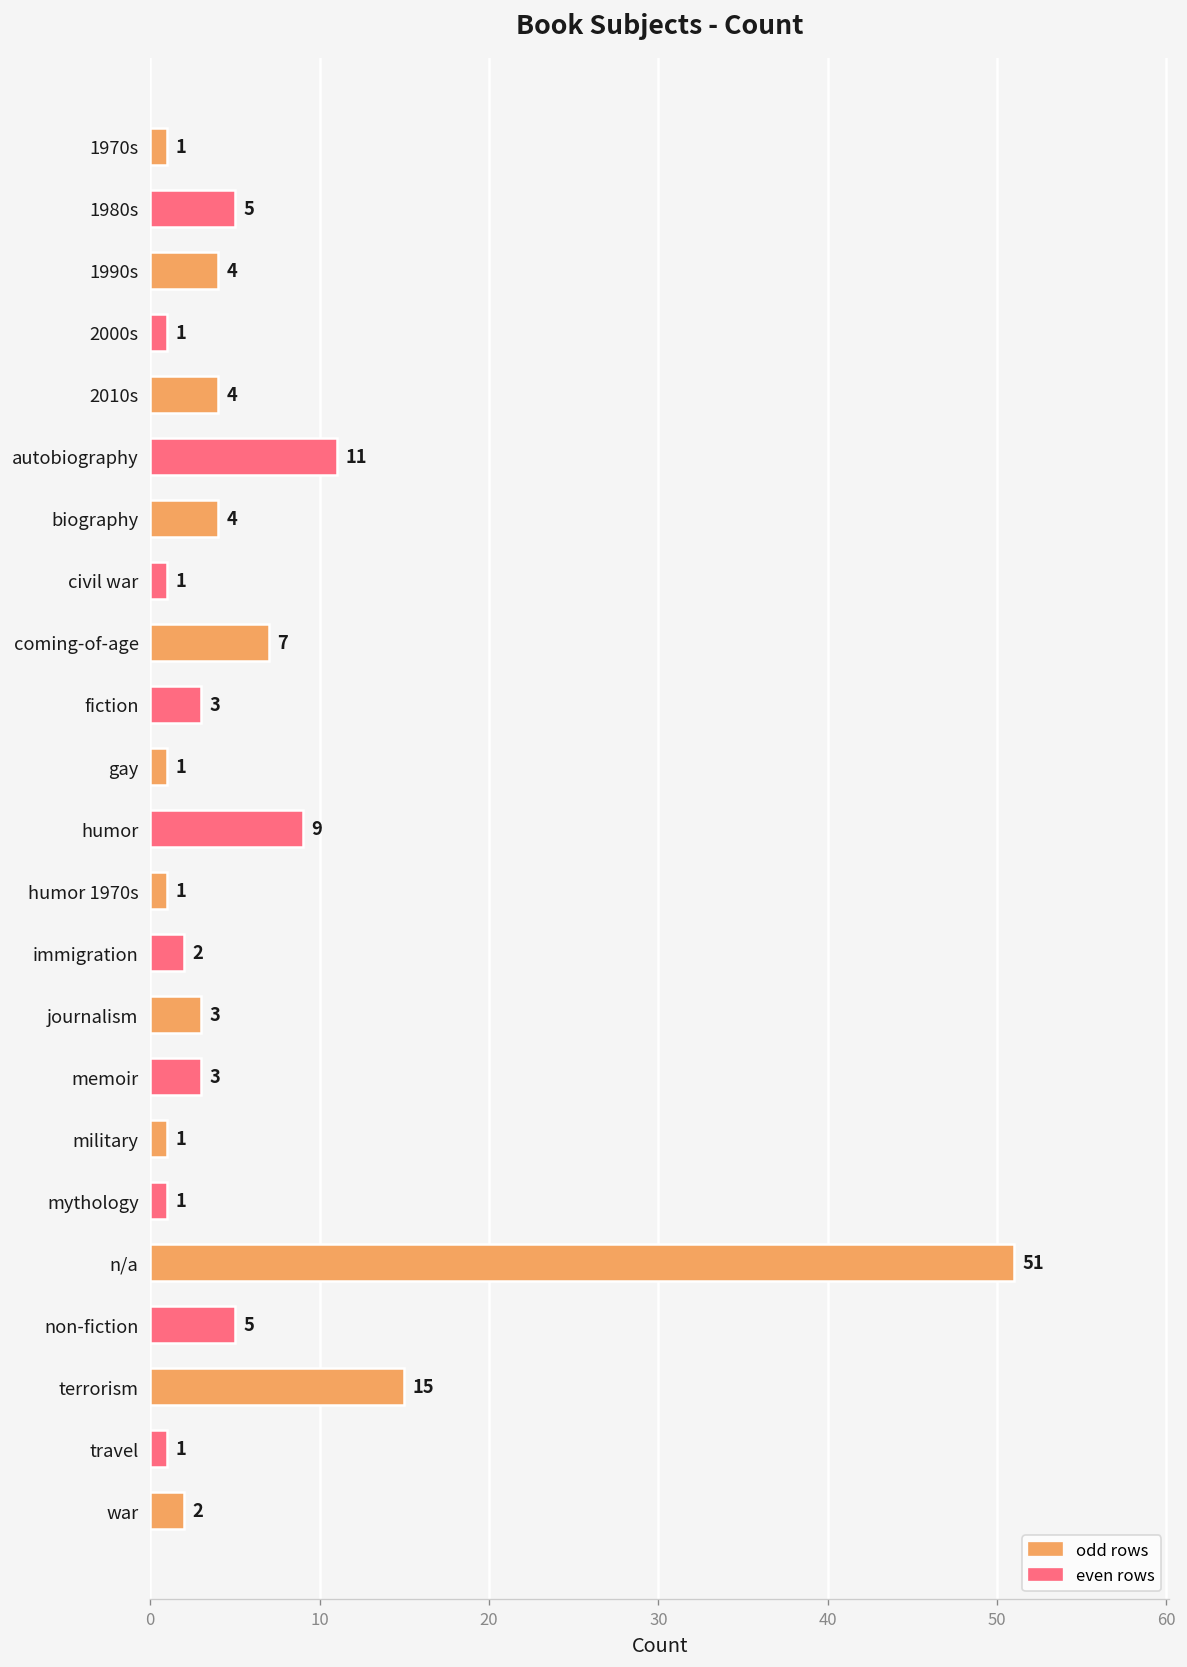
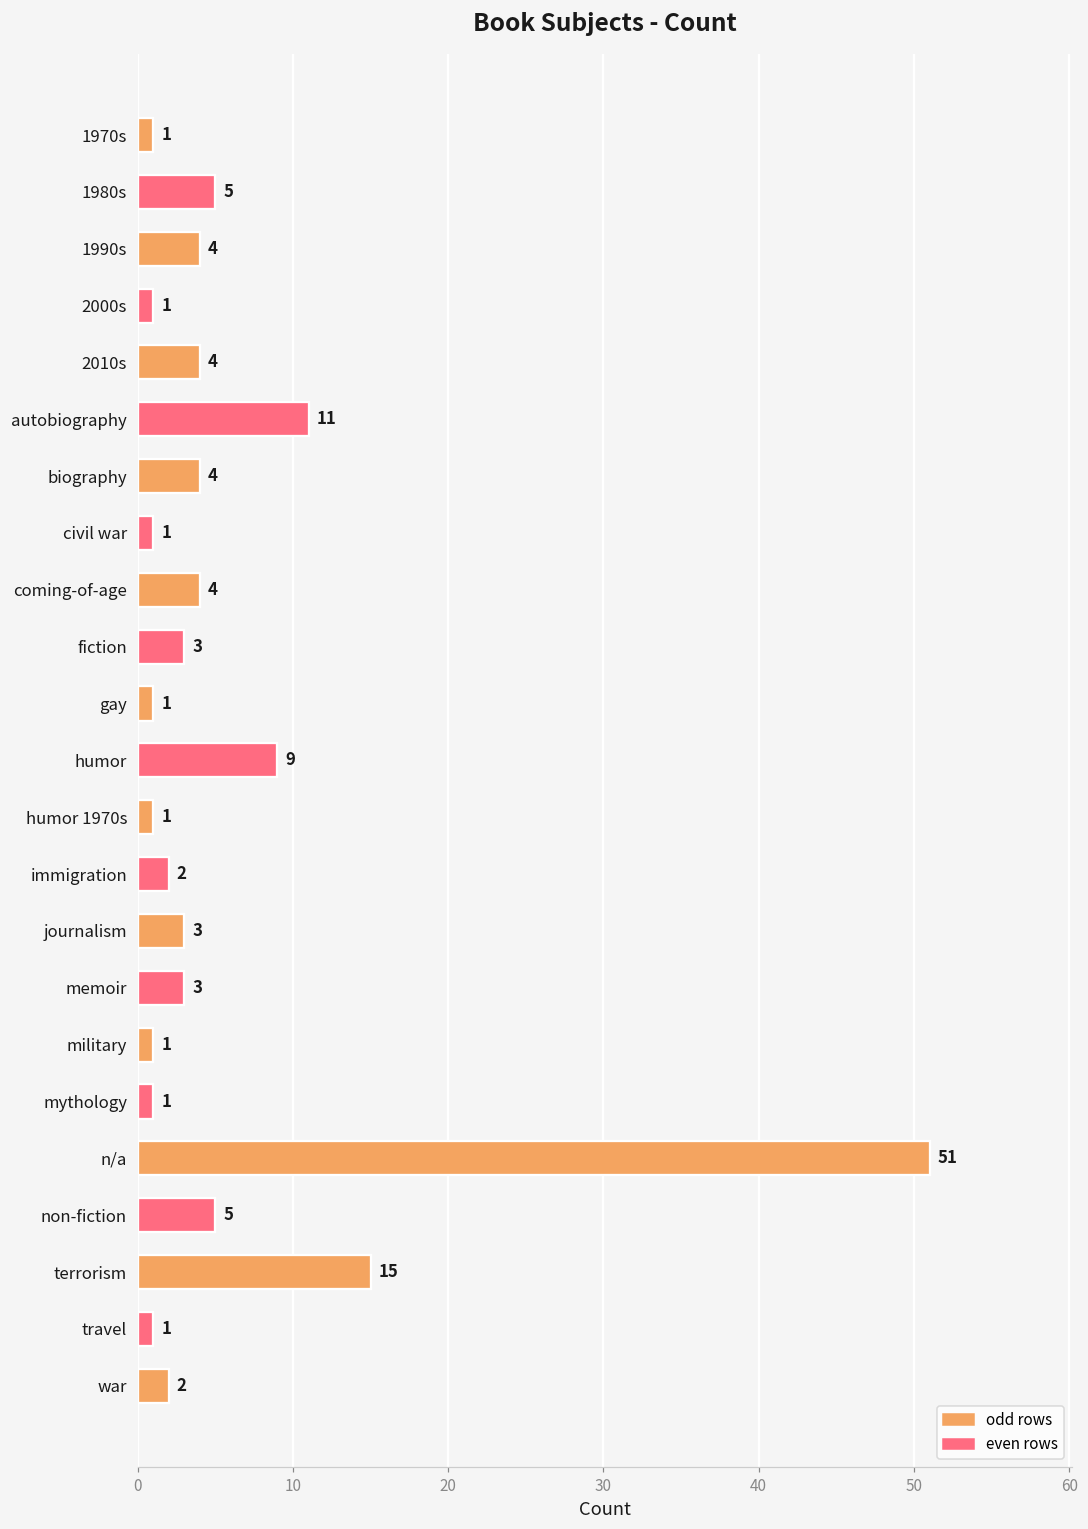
coming-of-age: 7 -> 4
